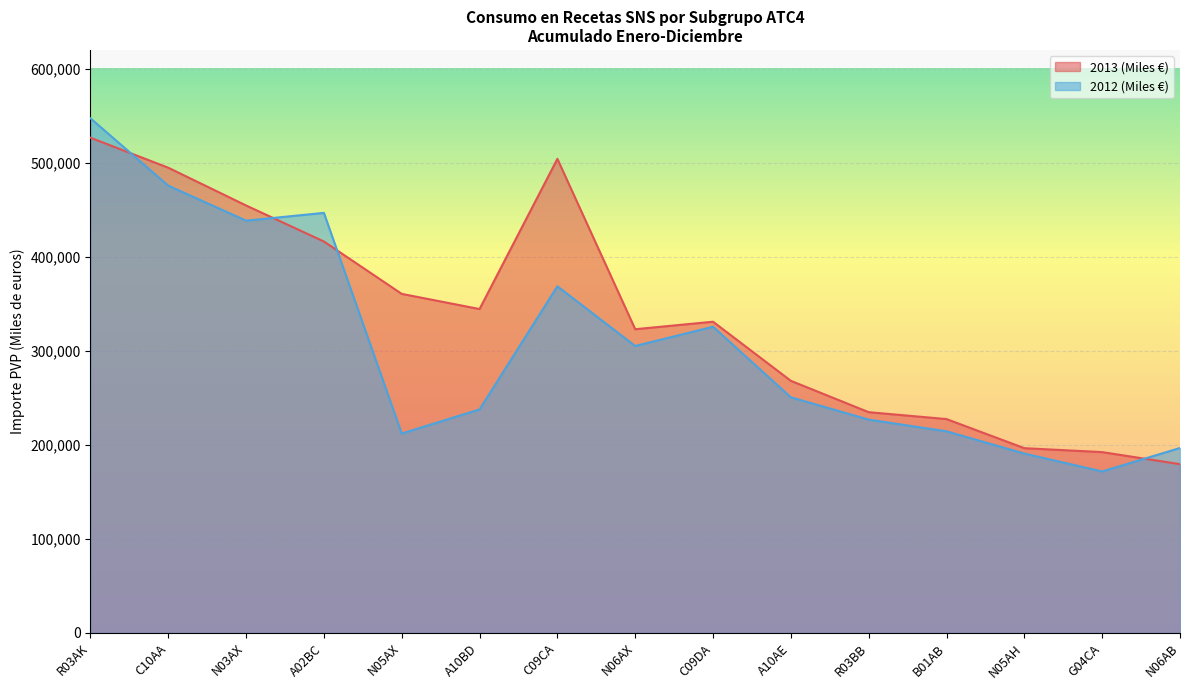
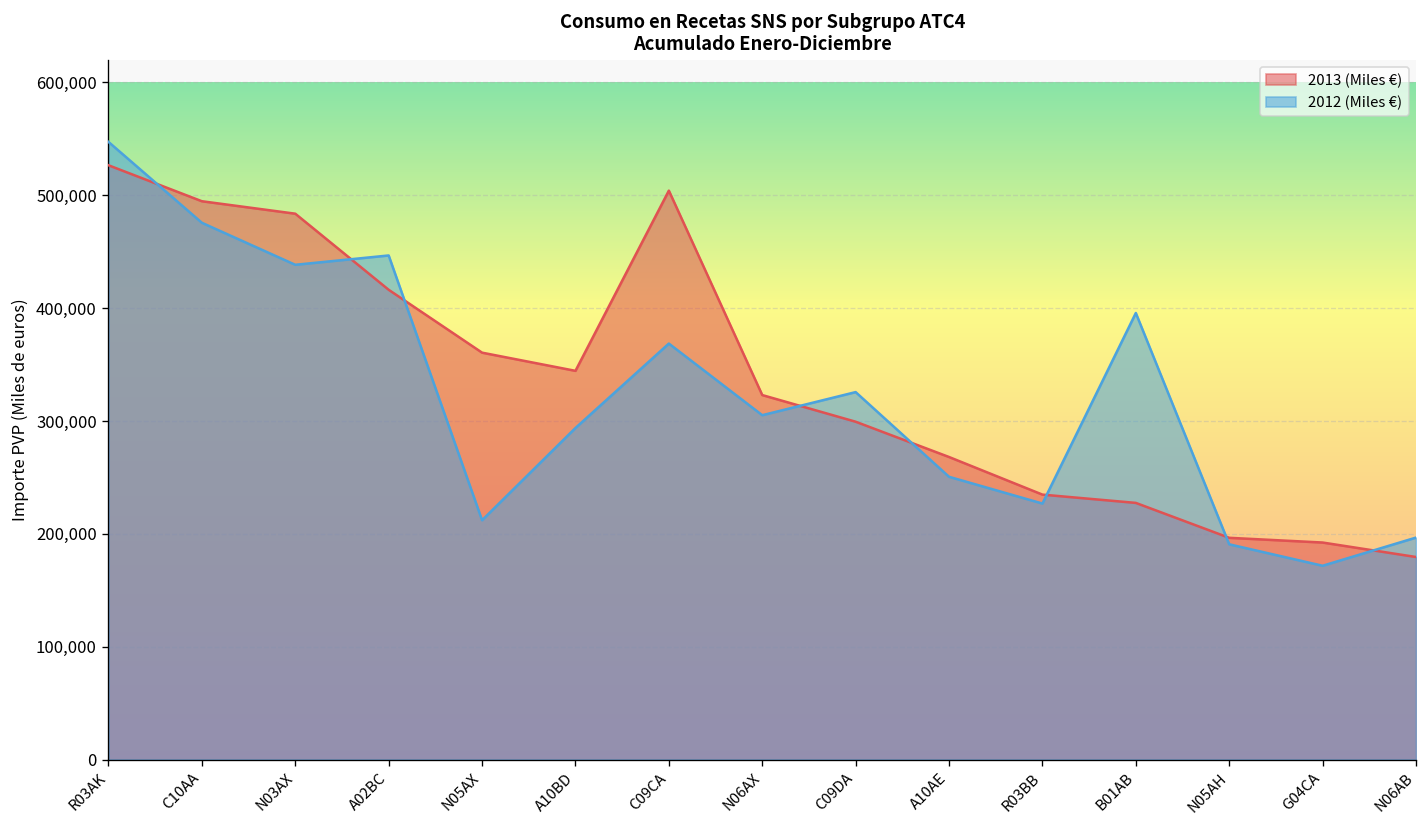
2013 (Miles €), N03AX: 450,000 -> 480,000
2012 (Miles €), A10BD: 240,000 -> 290,000
2013 (Miles €), C09DA: 330,000 -> 300,000
2012 (Miles €), B01AB: 210,000 -> 400,000
